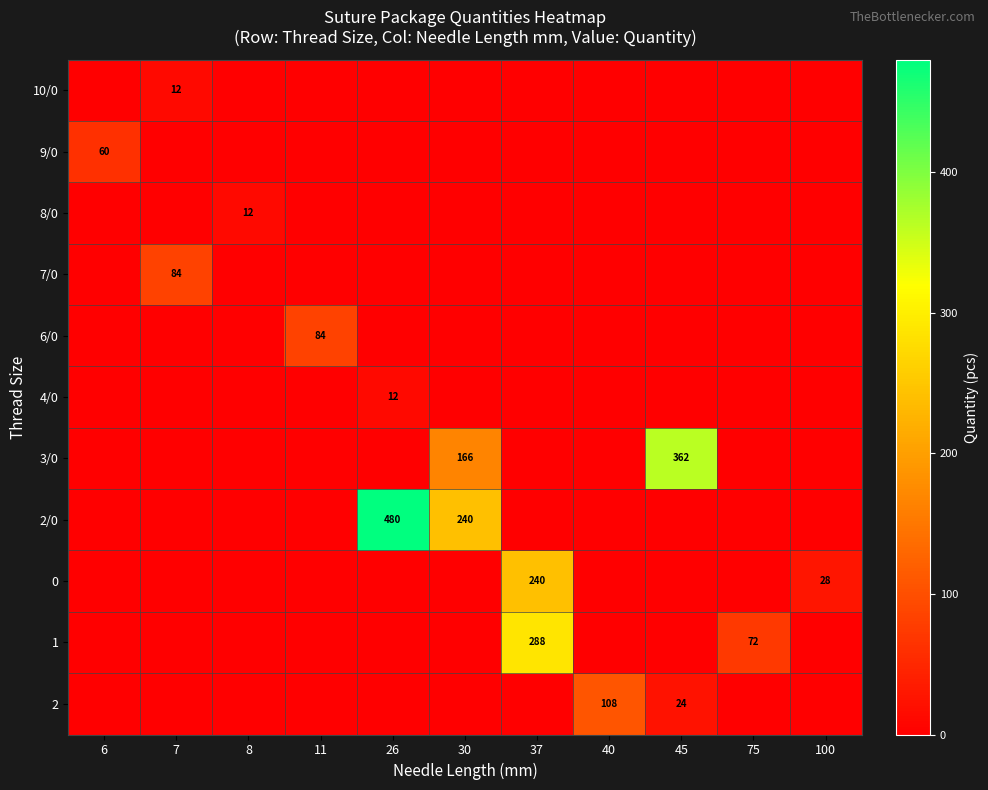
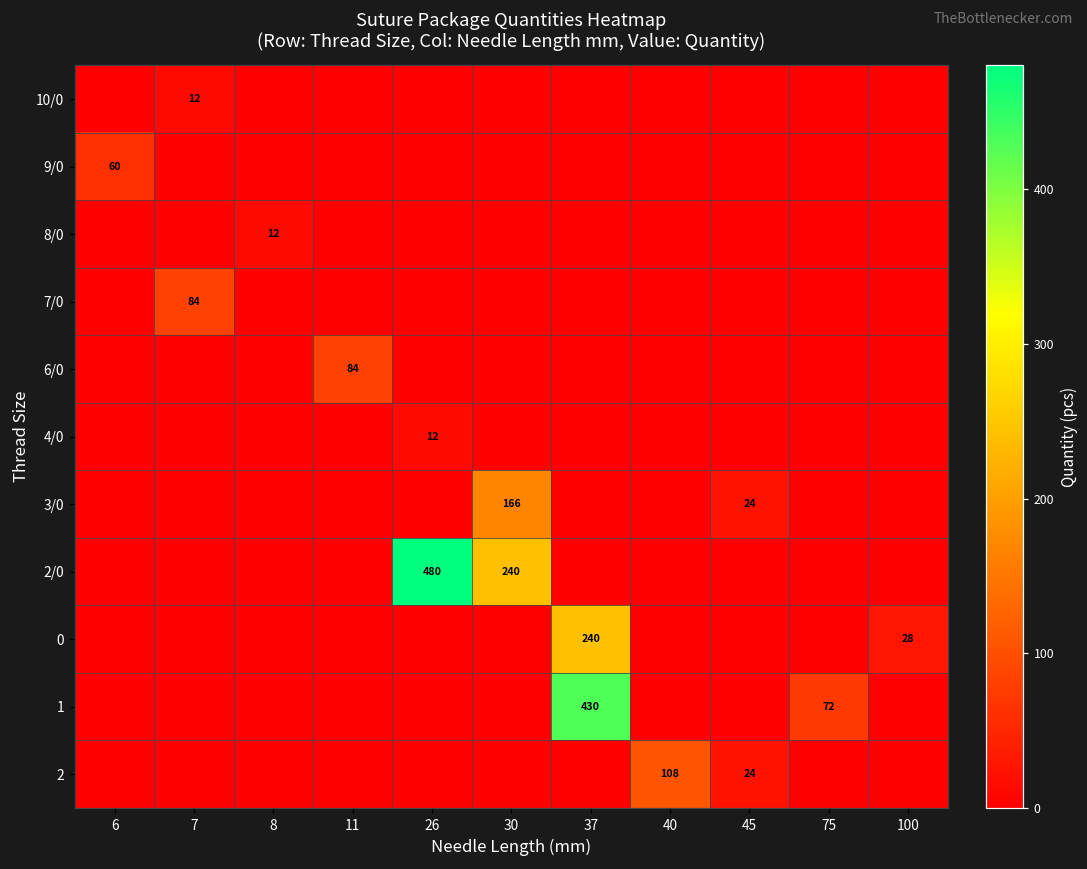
3/0, 45: 362 -> 24
1, 37: 288 -> 430
